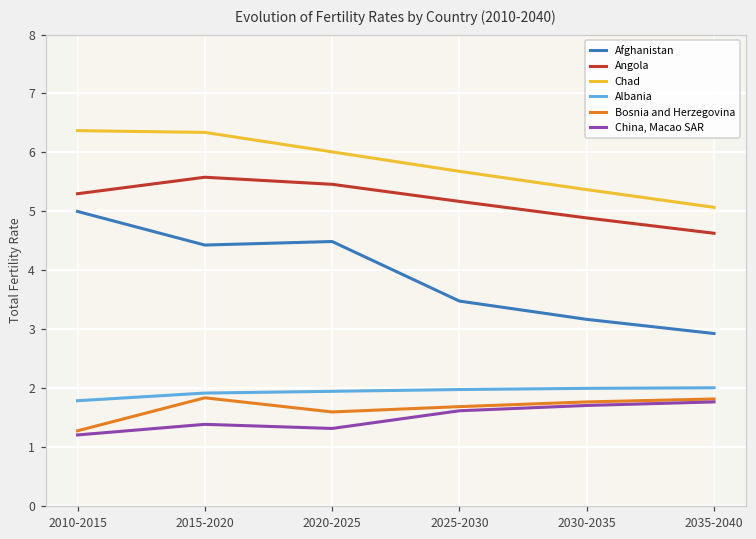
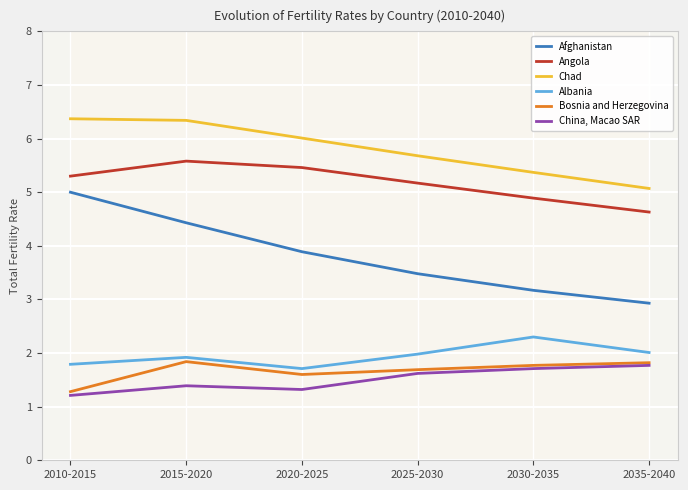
Afghanistan, 2020-2025: 4.5 -> 3.9
Albania, 2020-2025: 2.0 -> 1.7
Albania, 2030-2035: 2.0 -> 2.3
